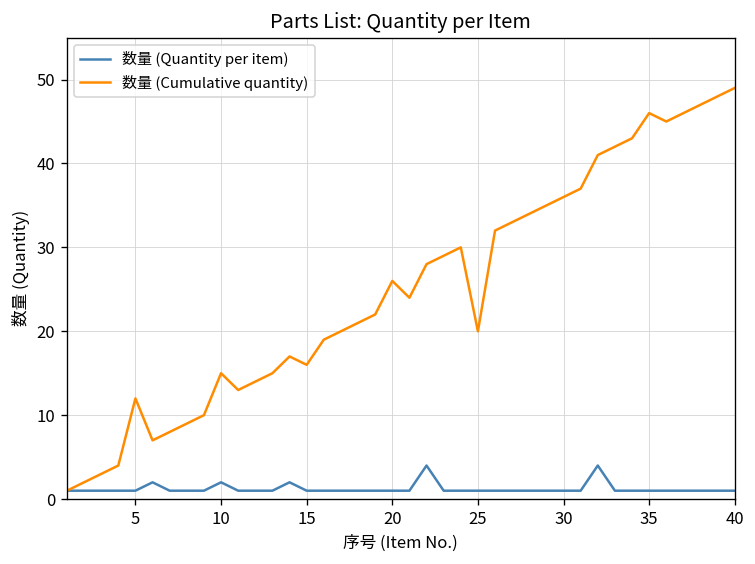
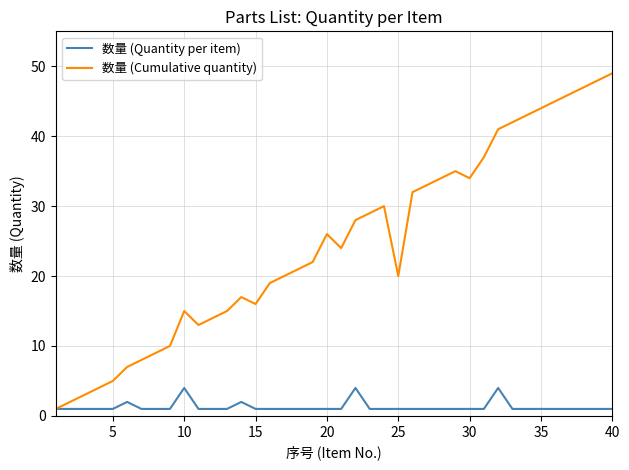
数量 (Cumulative quantity), 5: 12 -> 5
数量 (Quantity per item), 10: 2 -> 4
数量 (Cumulative quantity), 30: 36 -> 34
数量 (Cumulative quantity), 35: 46 -> 44
